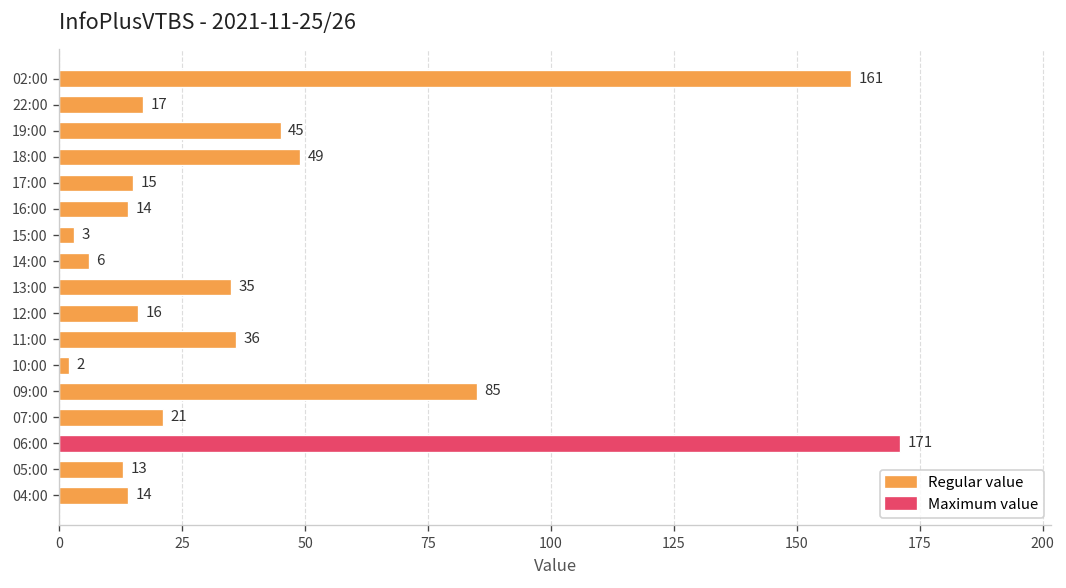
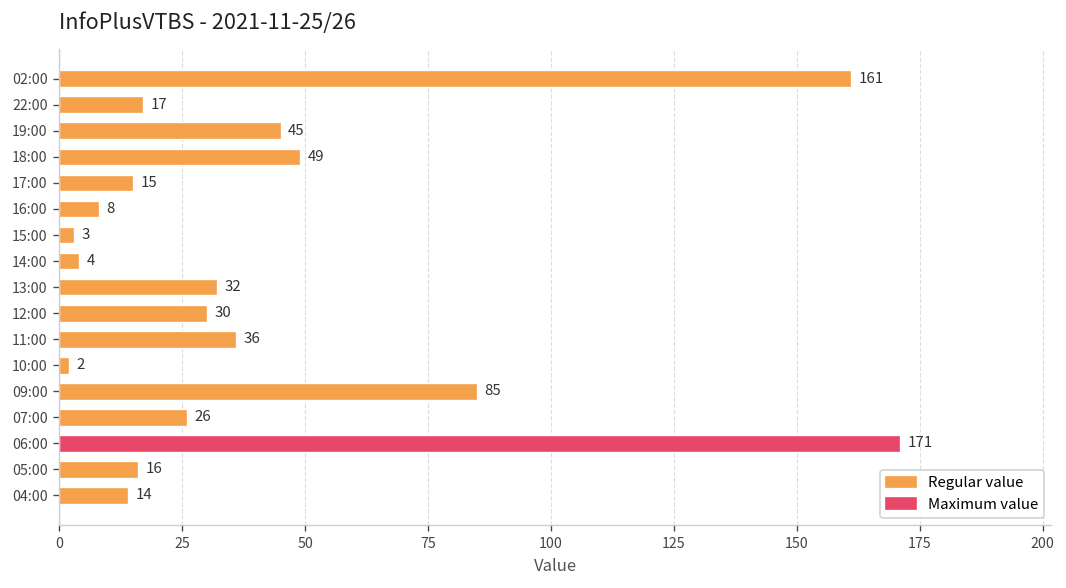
16:00: 14 -> 8
14:00: 6 -> 4
13:00: 35 -> 32
12:00: 16 -> 30
07:00: 21 -> 26
05:00: 13 -> 16
